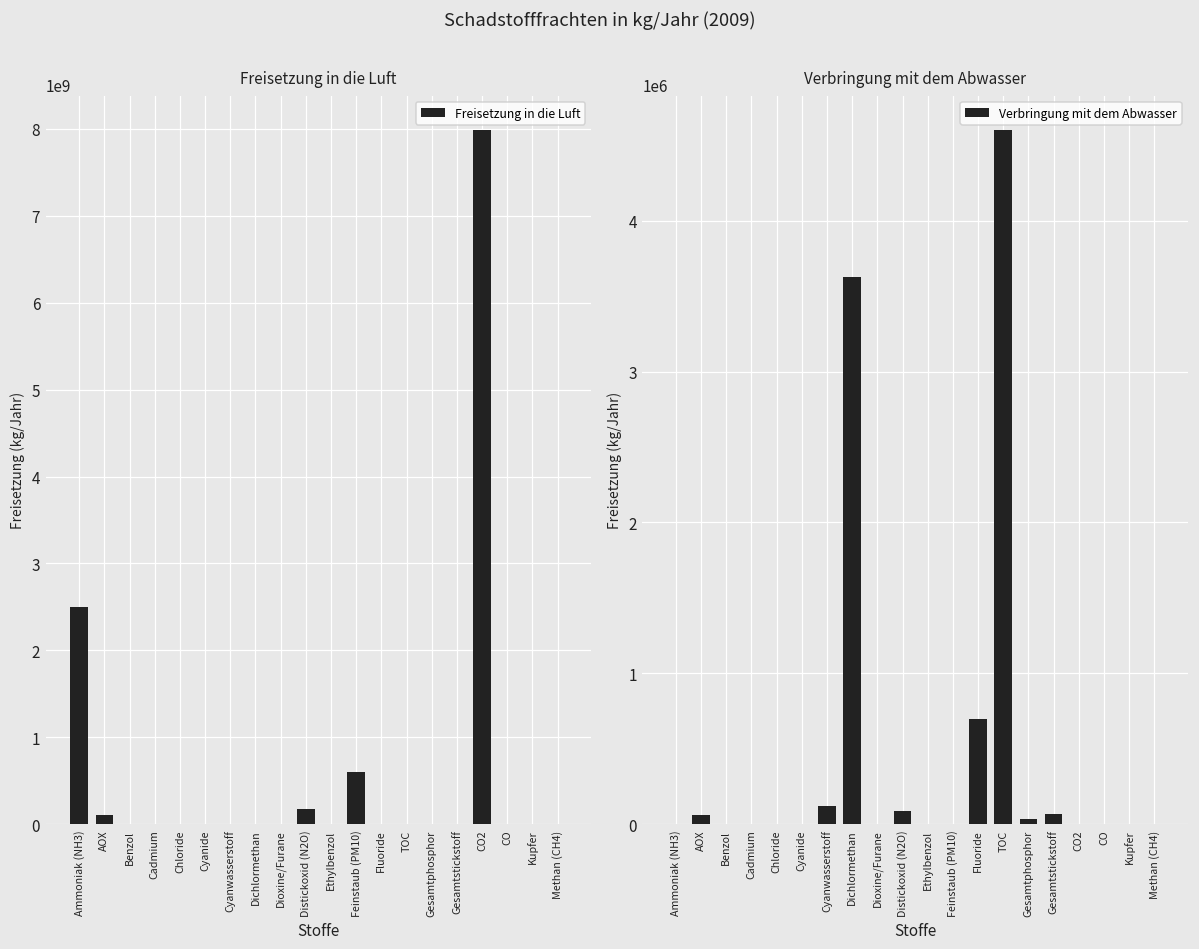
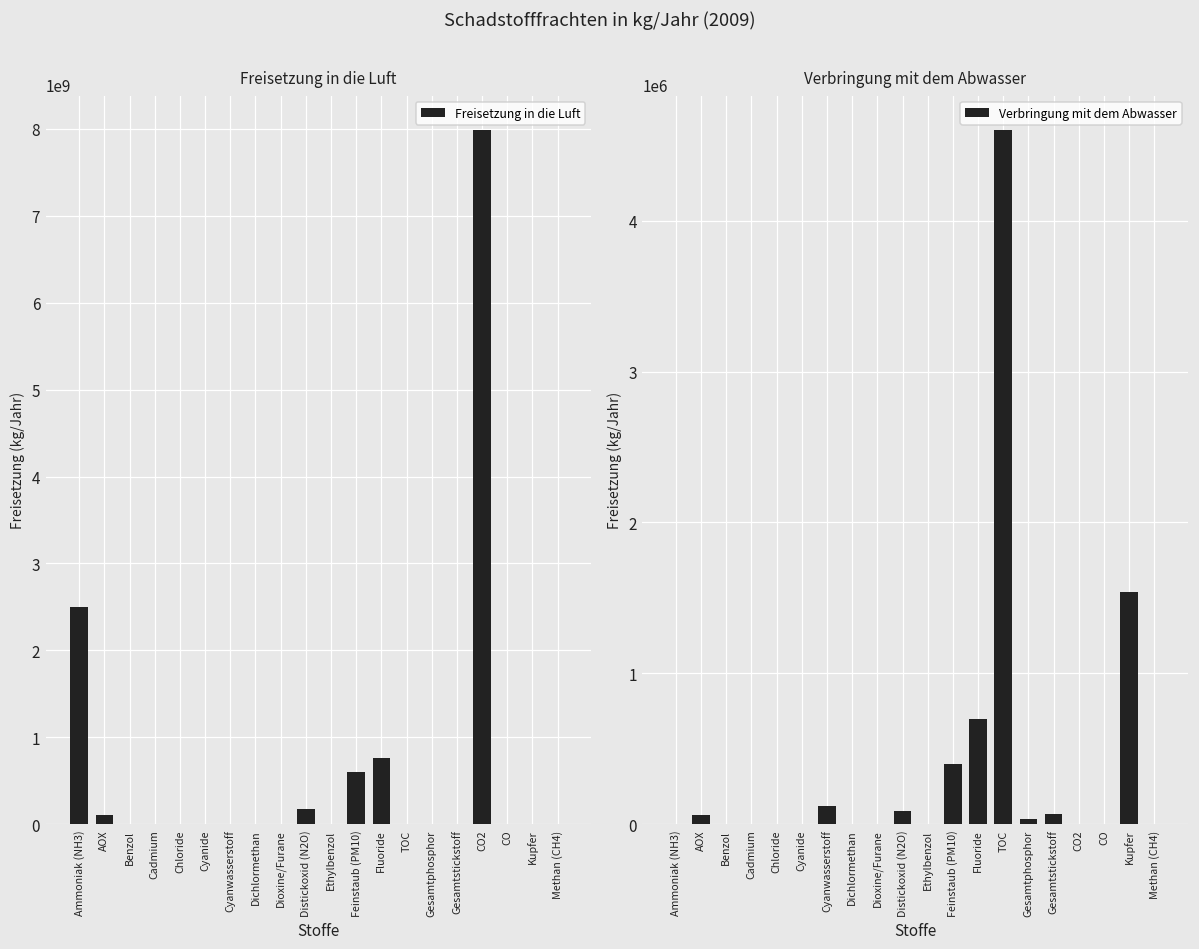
Freisetzung in die Luft, Fluoride: 0 -> 800000000
Verbringung mit dem Abwasser, Dichlormethan: 3630000 -> 0
Verbringung mit dem Abwasser, Feinstaub (PM10): 0 -> 400000
Verbringung mit dem Abwasser, Kupfer: 0 -> 1540000
